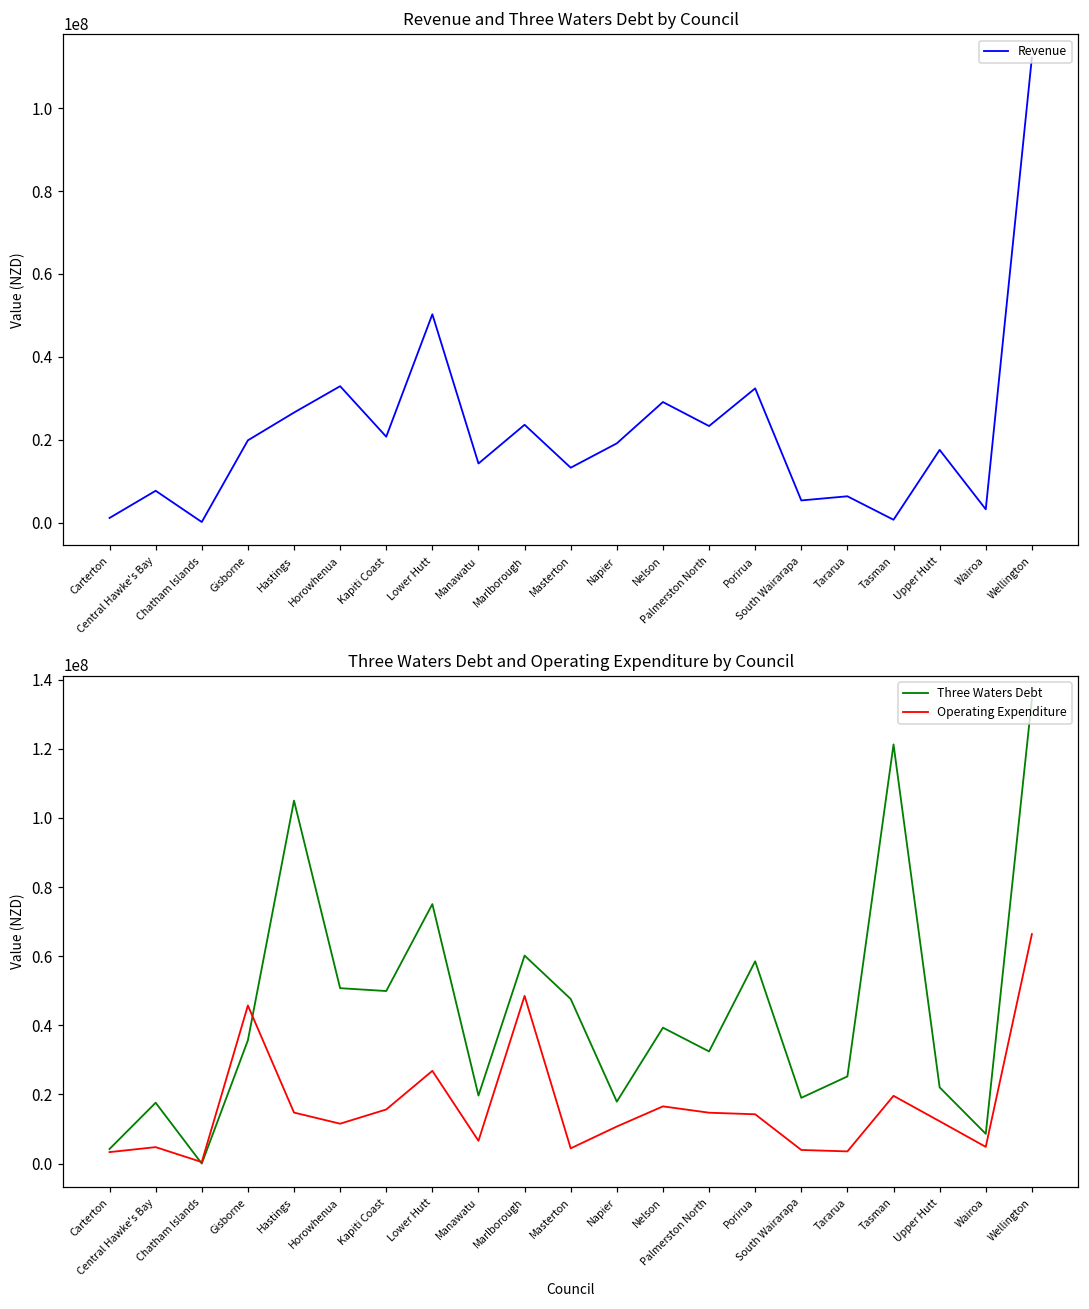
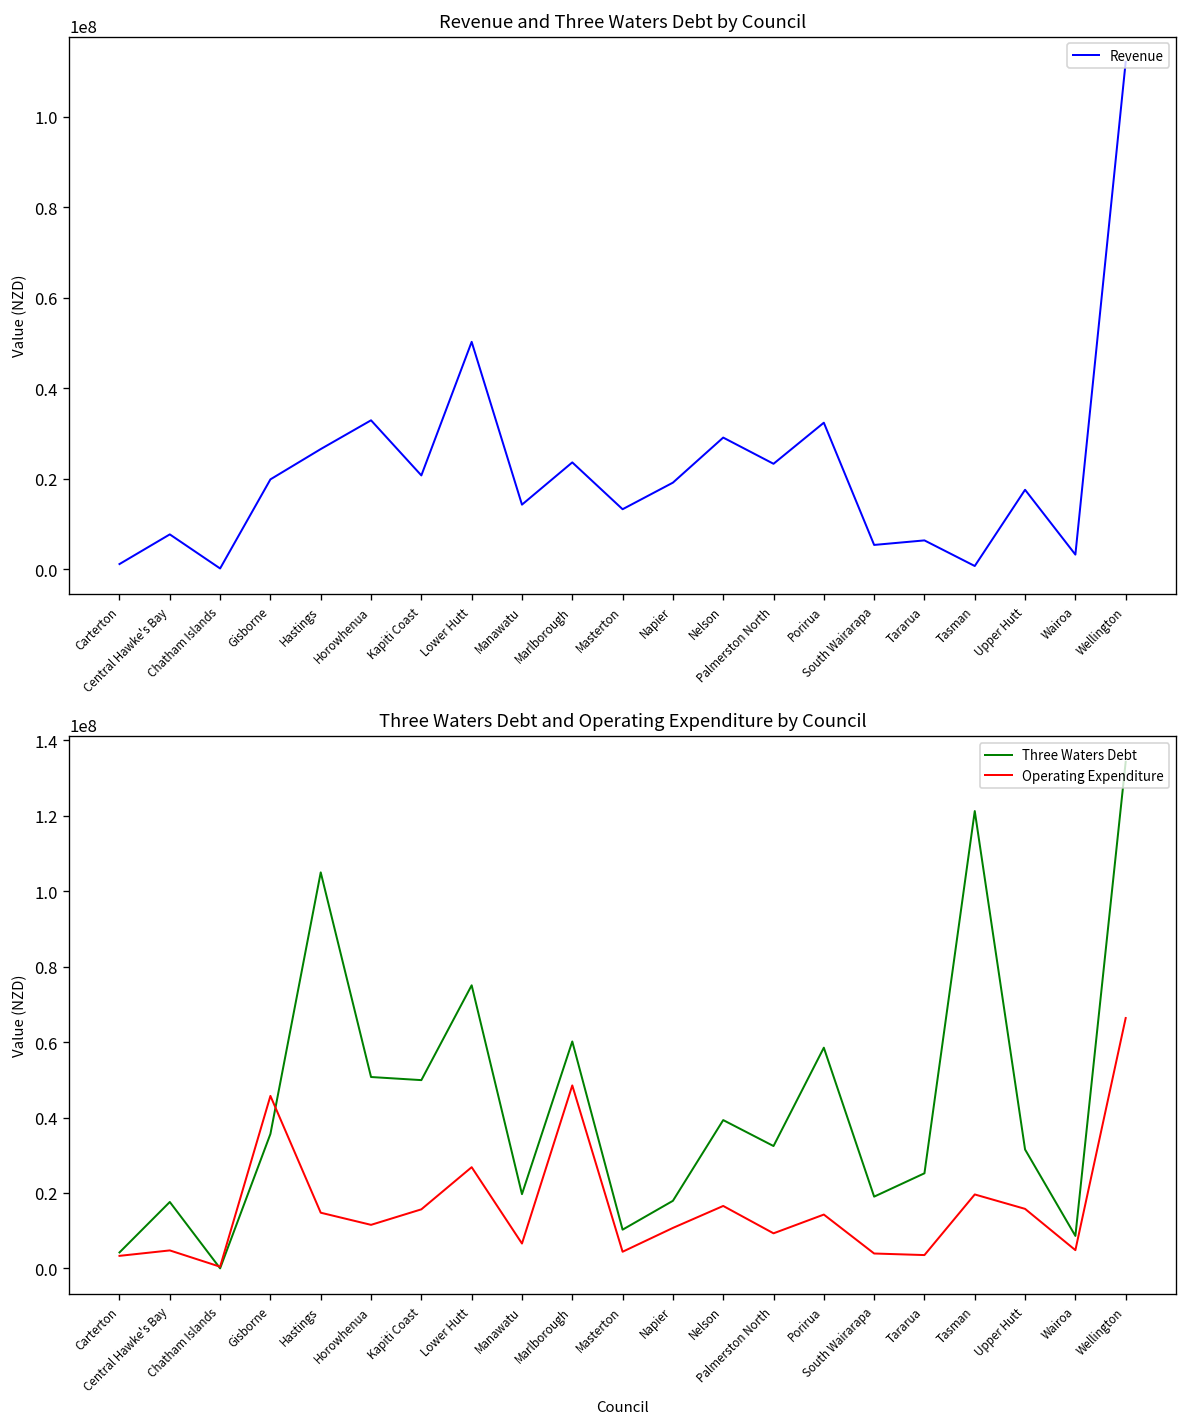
Three Waters Debt and Operating Expenditure by Council, Three Waters Debt, Masterton: 48000000 -> 10000000
Three Waters Debt and Operating Expenditure by Council, Operating Expenditure, Palmerston North: 15000000 -> 9000000
Three Waters Debt and Operating Expenditure by Council, Three Waters Debt, Upper Hutt: 22000000 -> 32000000
Three Waters Debt and Operating Expenditure by Council, Operating Expenditure, Upper Hutt: 12000000 -> 16000000
